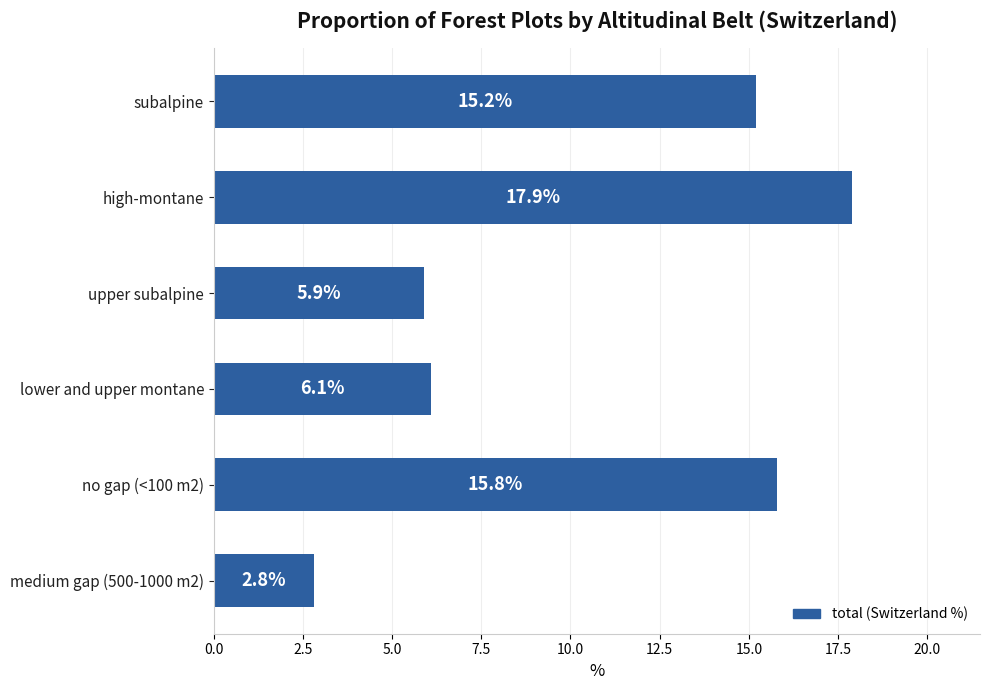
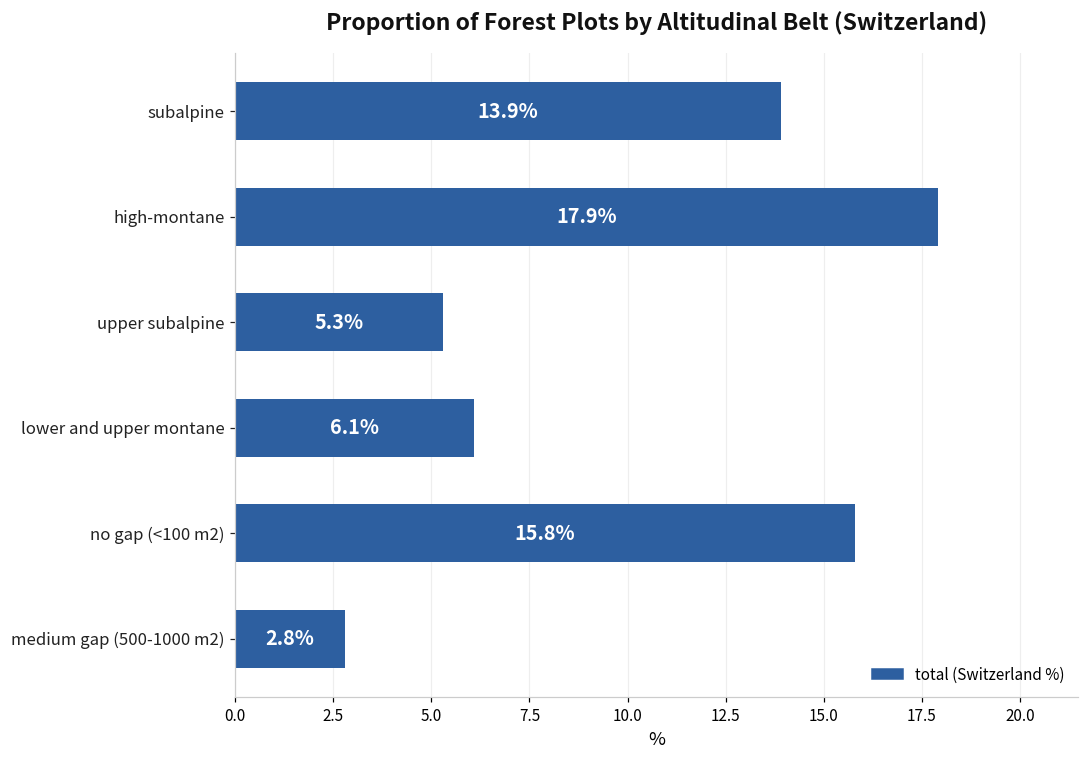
subalpine: 15.2% -> 13.9%
upper subalpine: 5.9% -> 5.3%
